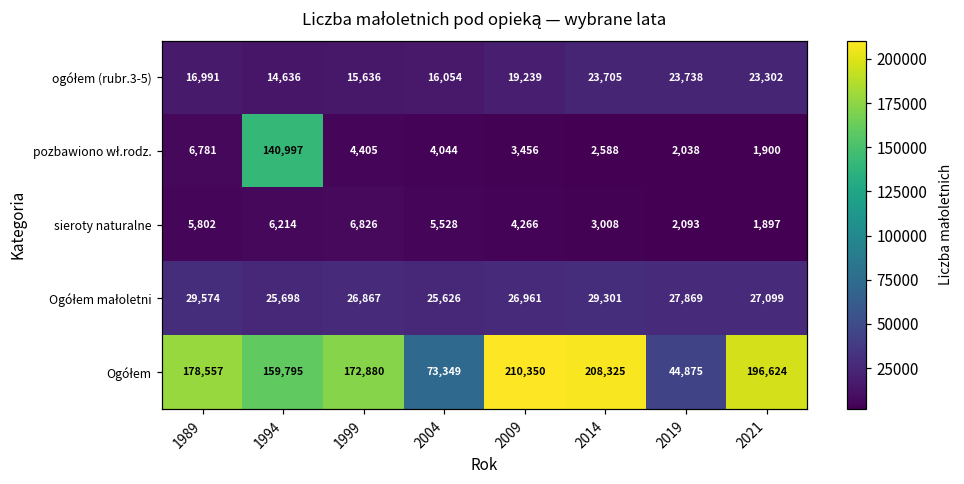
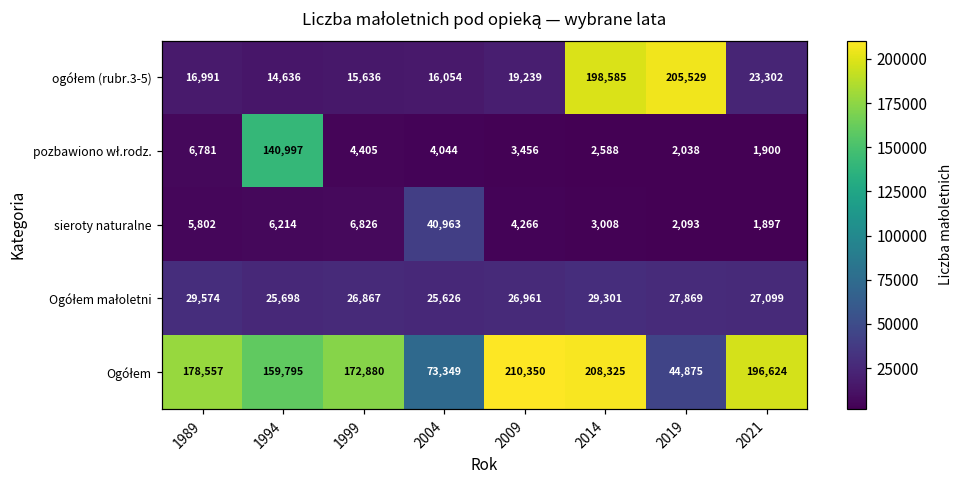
ogółem (rubr.3-5), 2014: 23,705 -> 198,585
ogółem (rubr.3-5), 2019: 23,738 -> 205,529
sieroty naturalne, 2004: 5,528 -> 40,963
